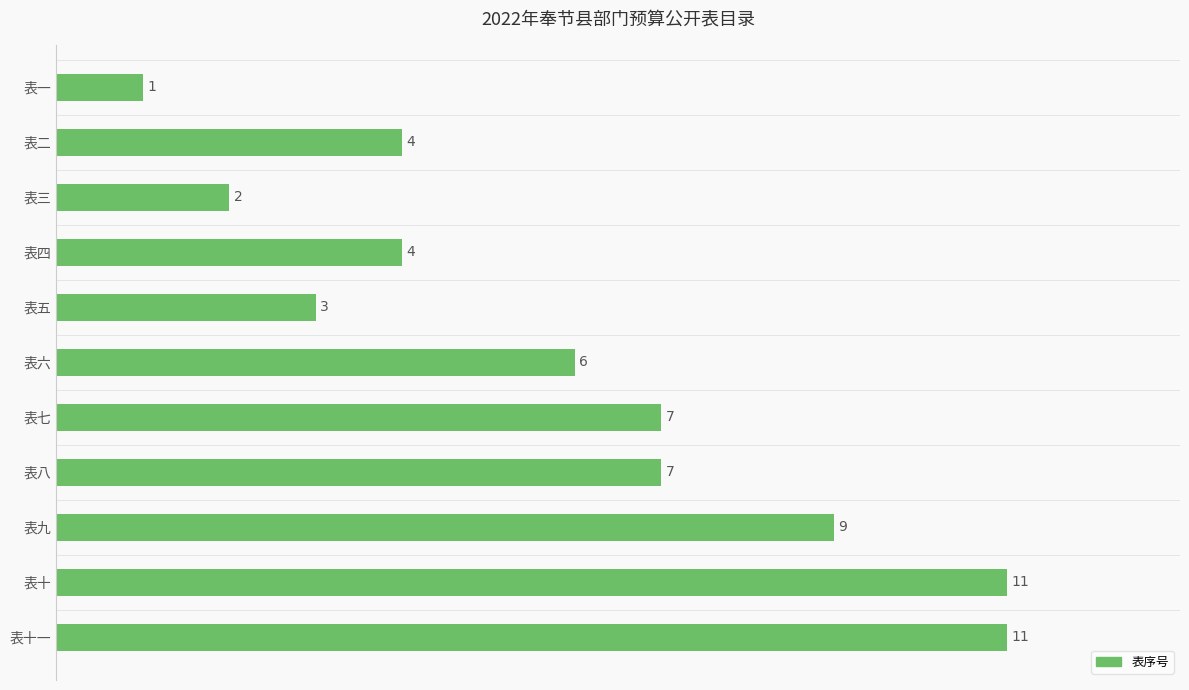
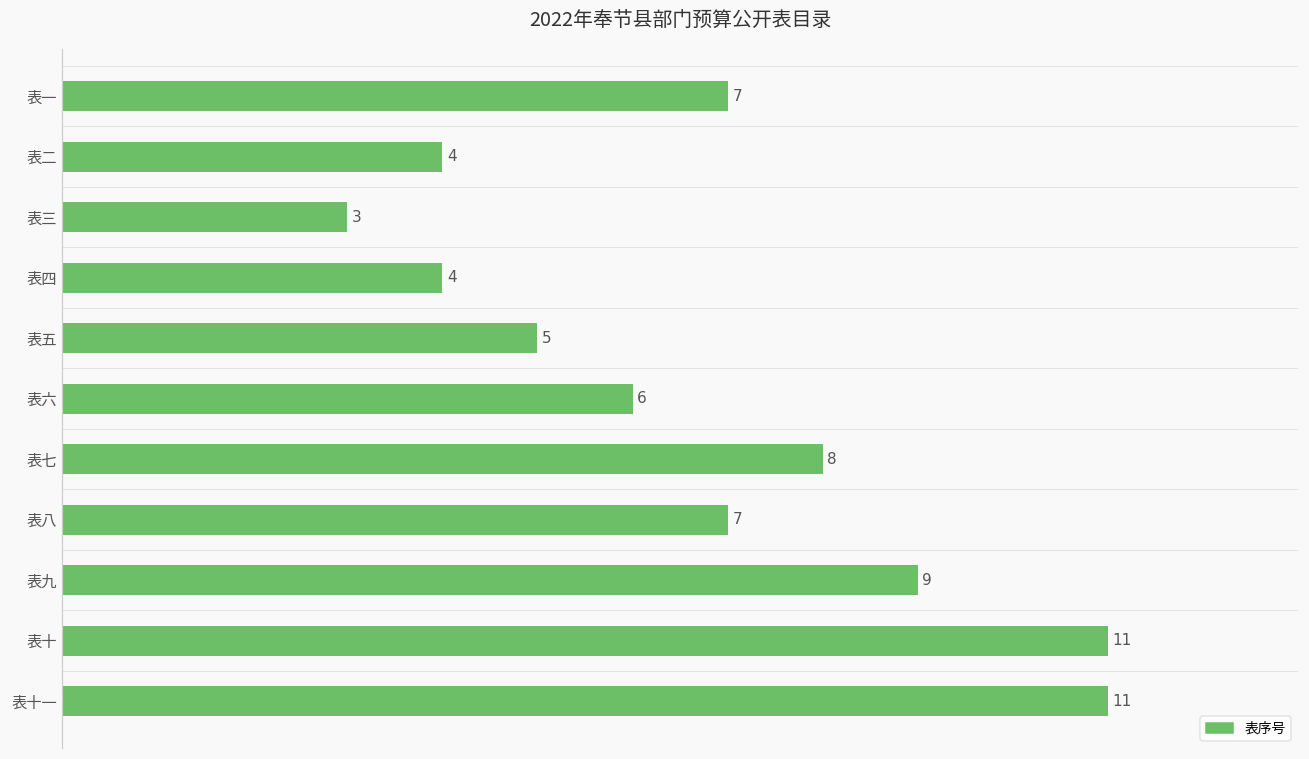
表一: 1 -> 7
表三: 2 -> 3
表五: 3 -> 5
表七: 7 -> 8
